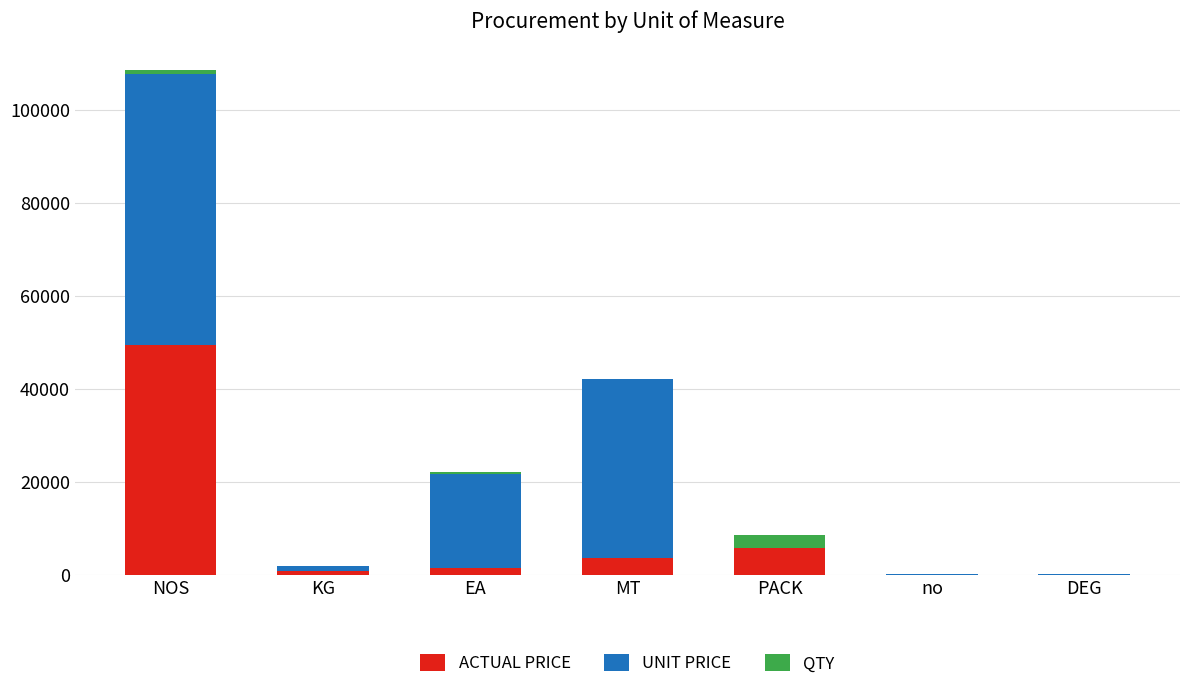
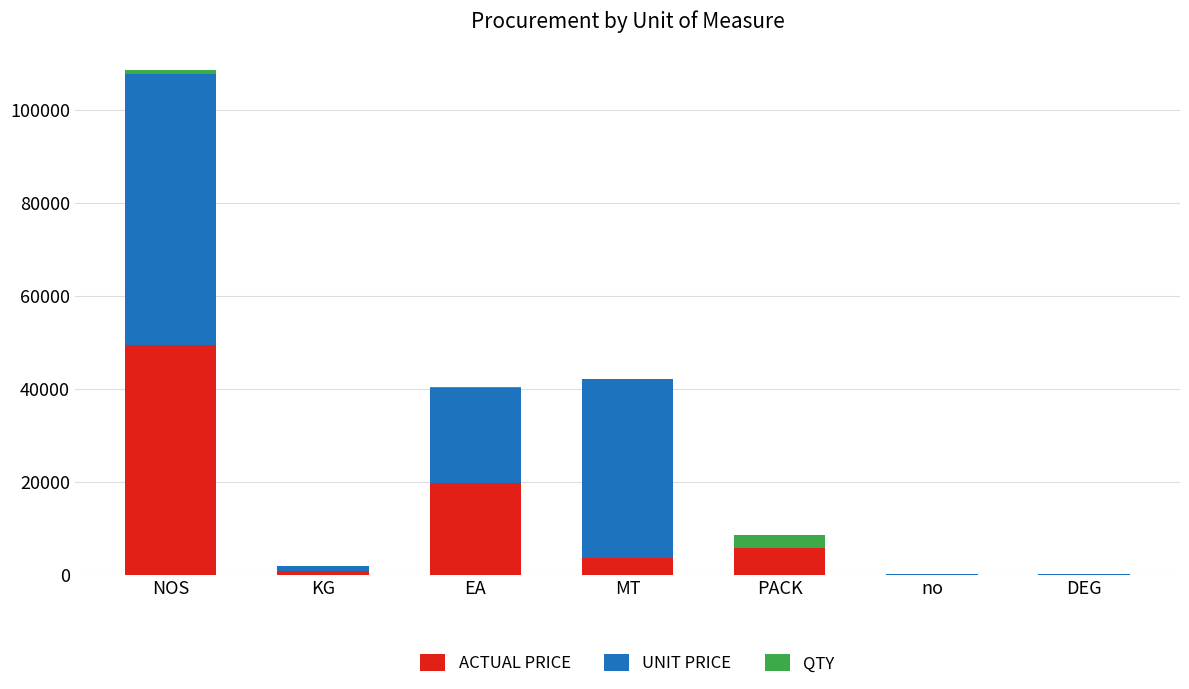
ACTUAL PRICE, EA: 2000 -> 20000
